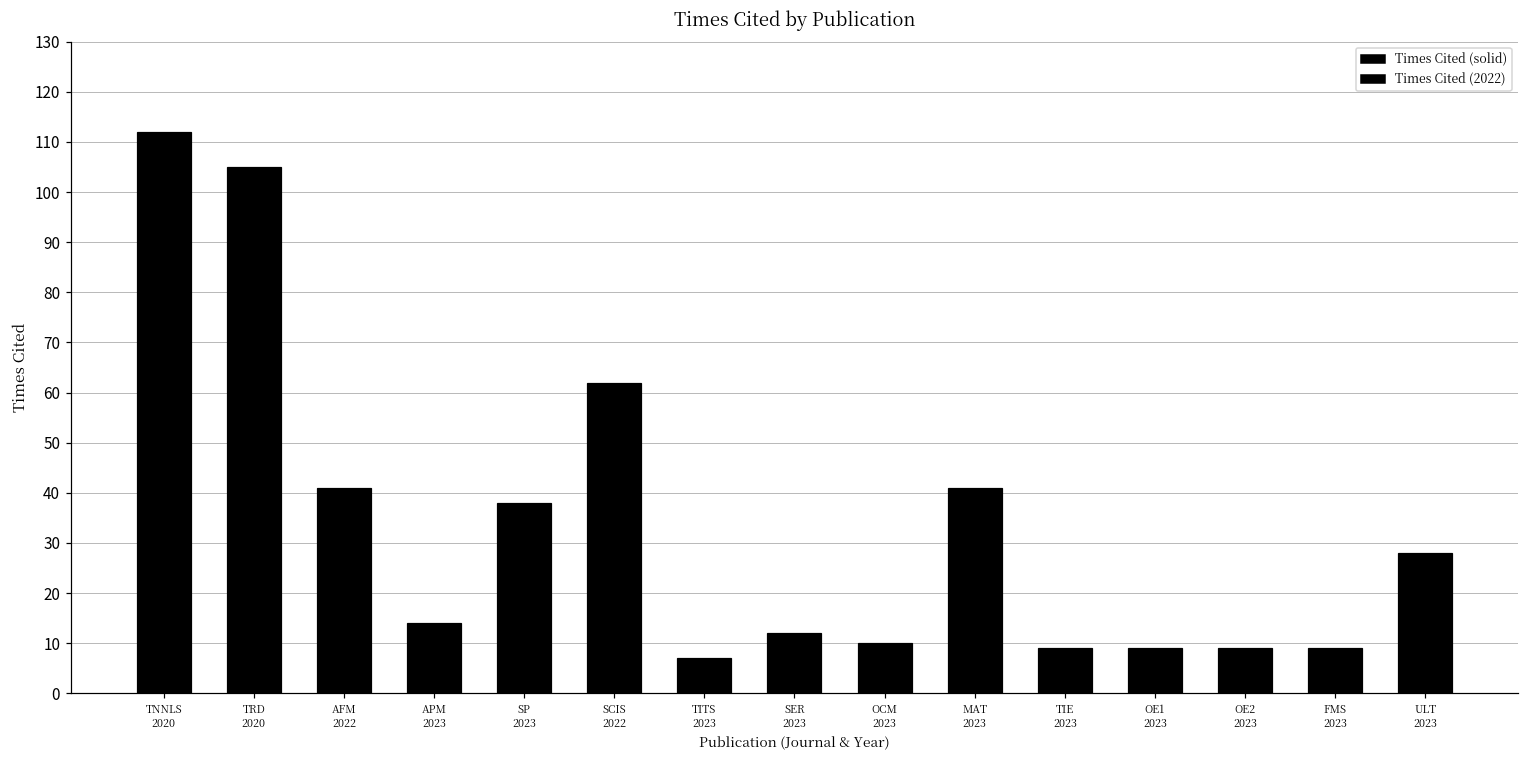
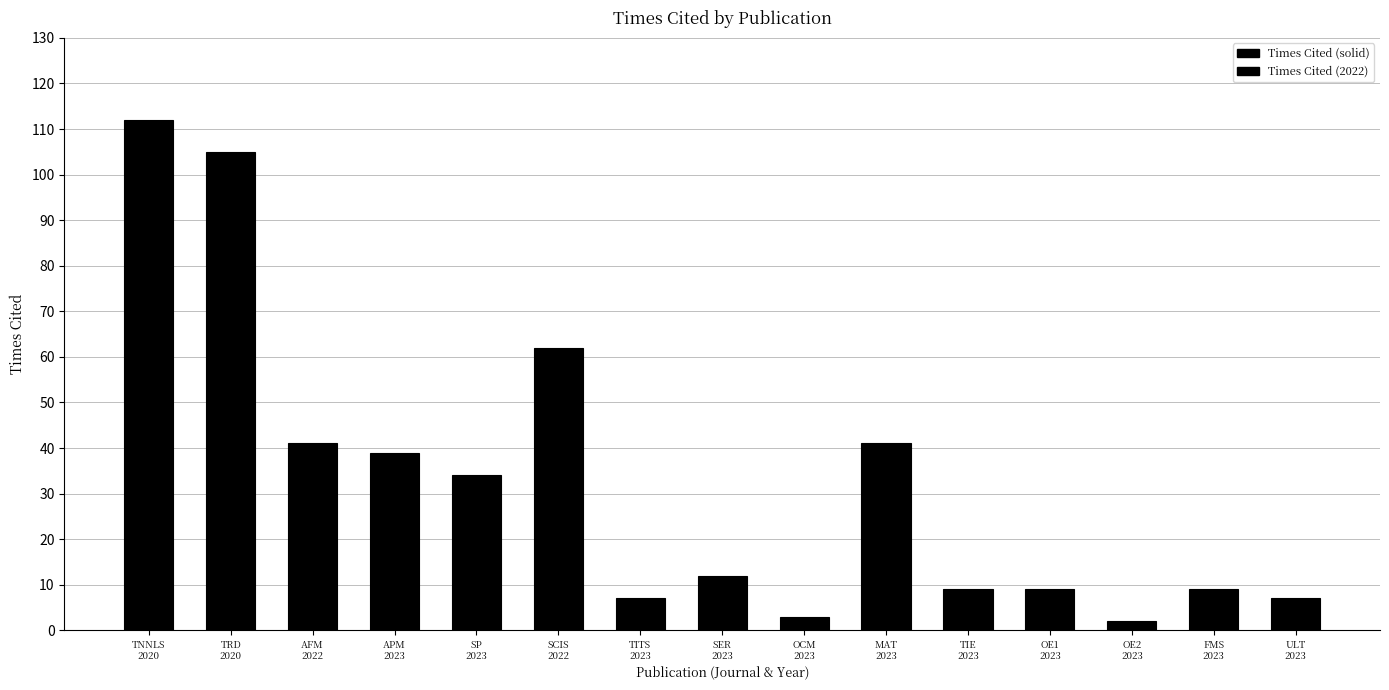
APM 2023: 14 -> 39
SP 2023: 38 -> 34
OCM 2023: 10 -> 3
OE2 2023: 9 -> 2
ULT 2023: 28 -> 7
